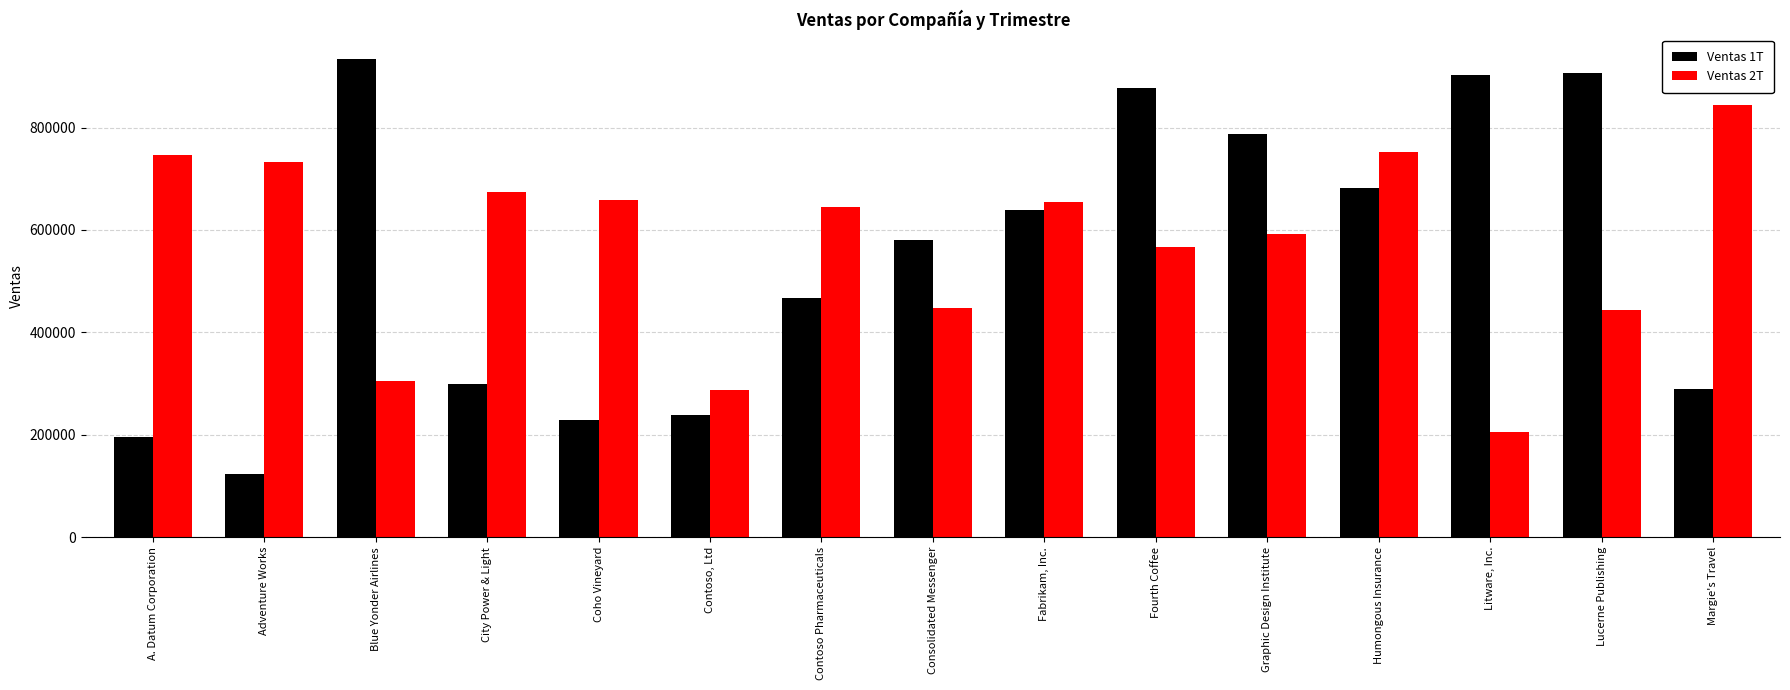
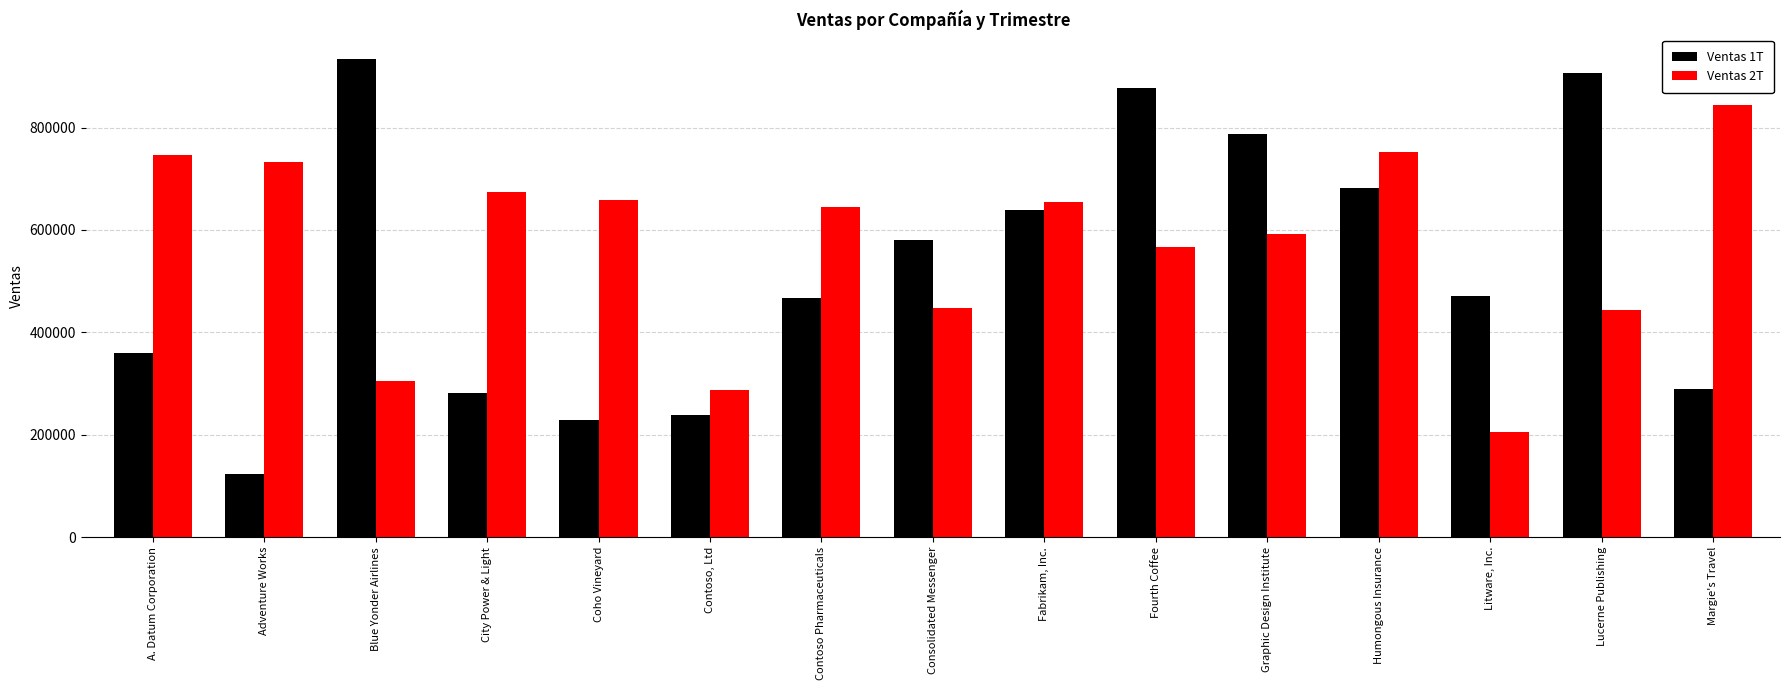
Ventas 1T, A. Datum Corporation: 200000 -> 360000
Ventas 1T, City Power & Light: 300000 -> 280000
Ventas 1T, Litware, Inc.: 900000 -> 470000
